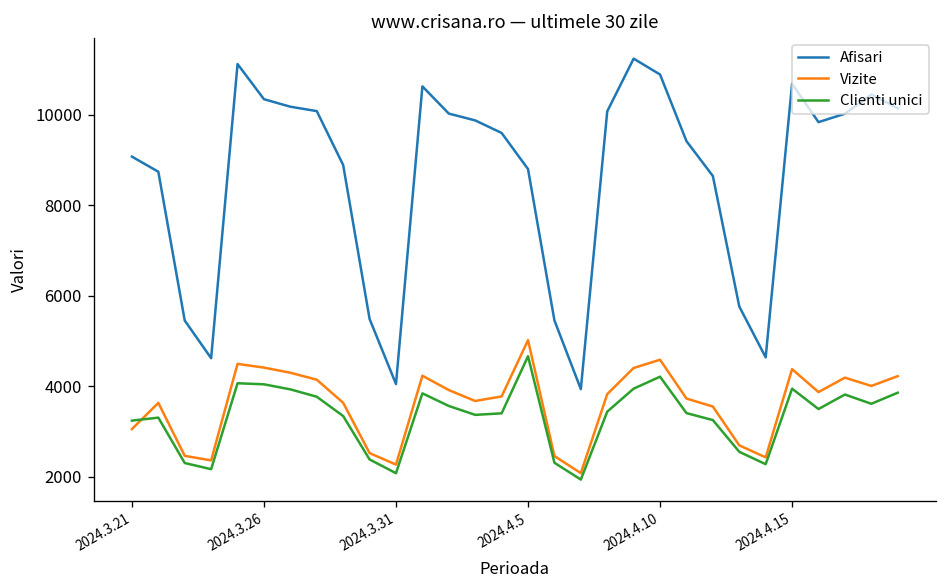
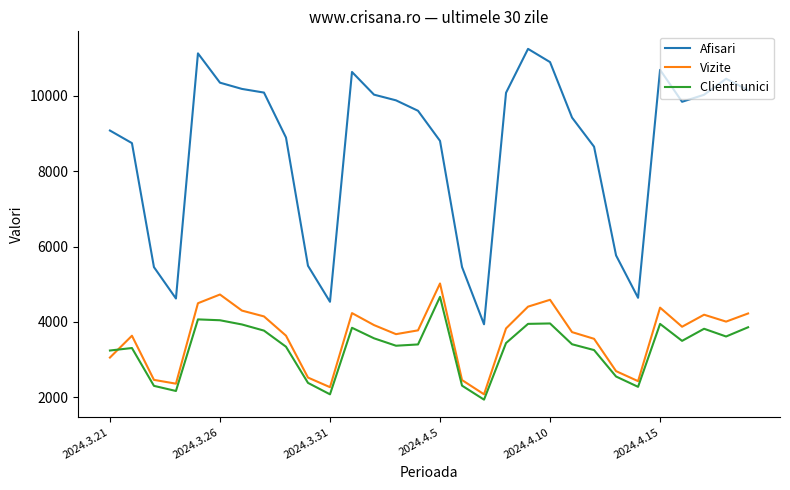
Vizite, 2024.3.26: 4400 -> 4700
Afisari, 2024.3.31: 4000 -> 4500
Clienti unici, 2024.4.10: 4200 -> 4000
